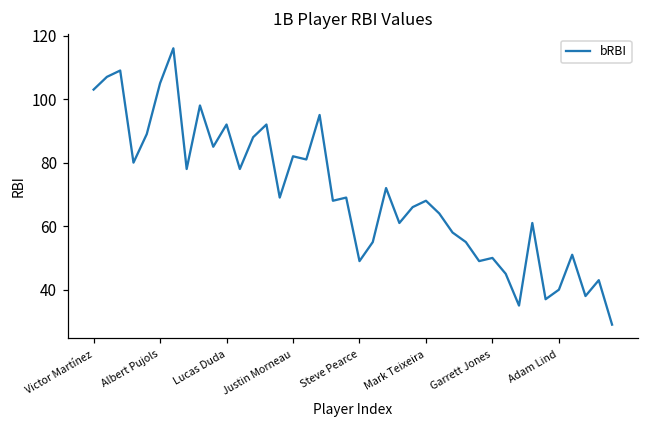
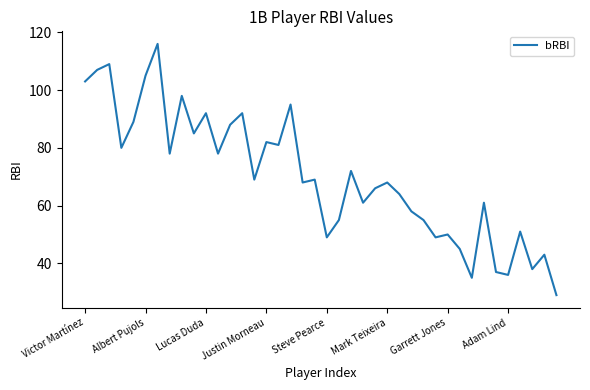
Adam Lind: 40 -> 36
